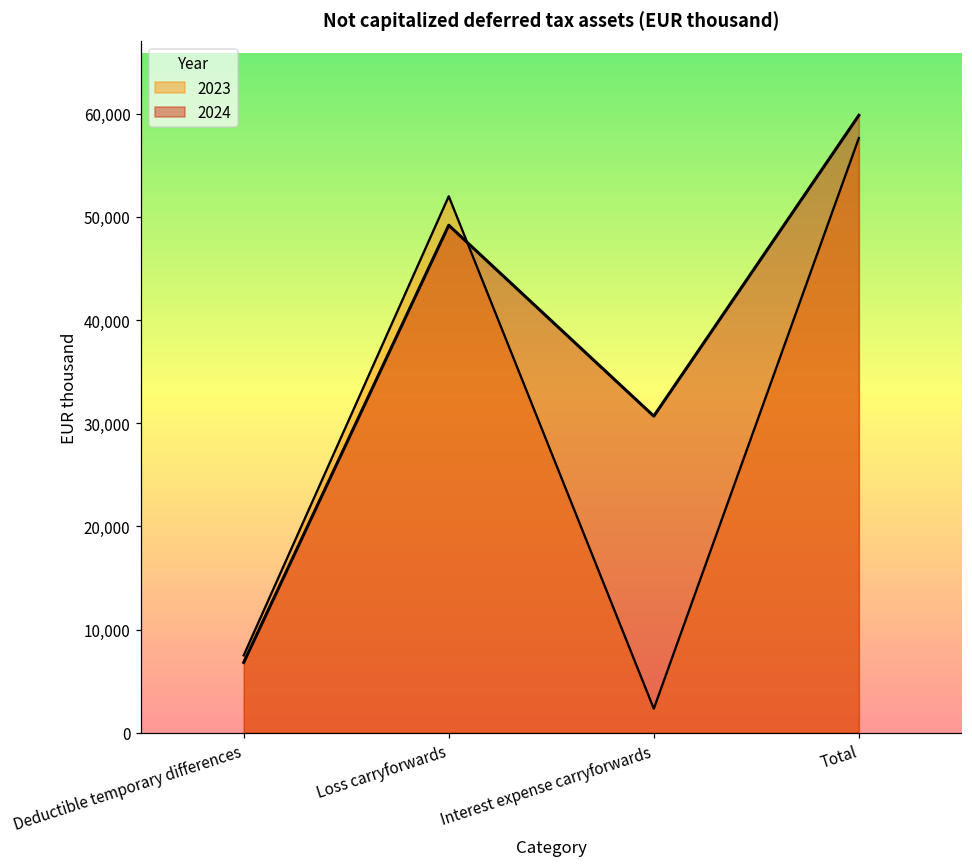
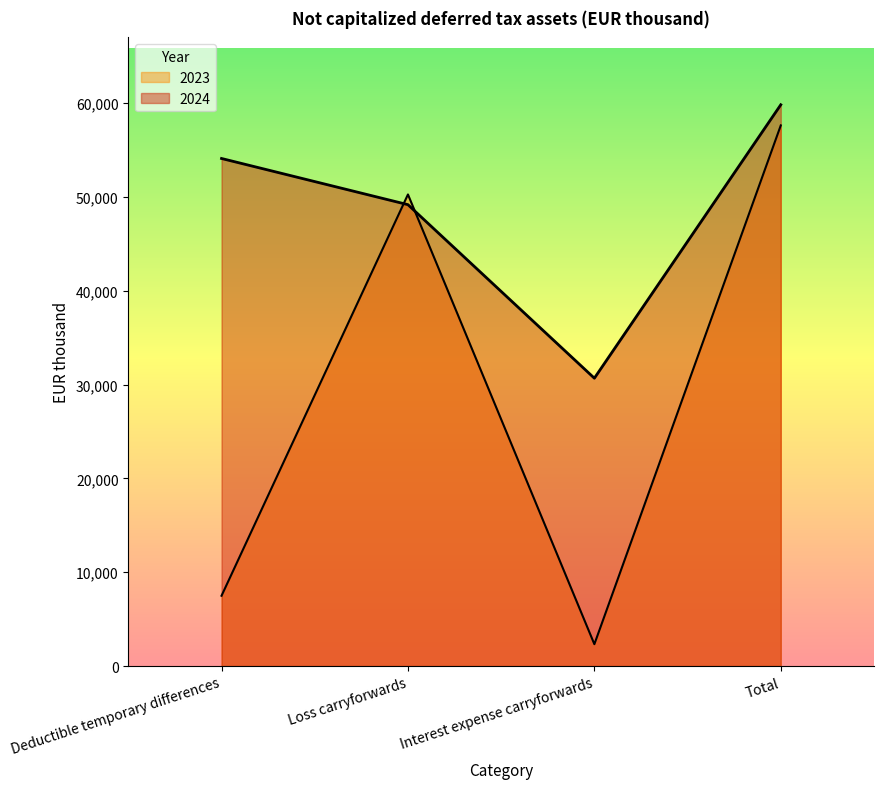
2024, Deductible temporary differences: 7,000 -> 54,000
2023, Loss carryforwards: 52,000 -> 50,000
